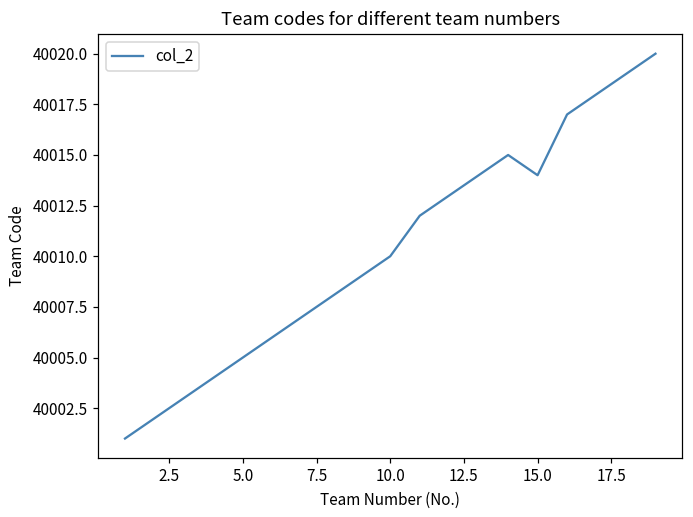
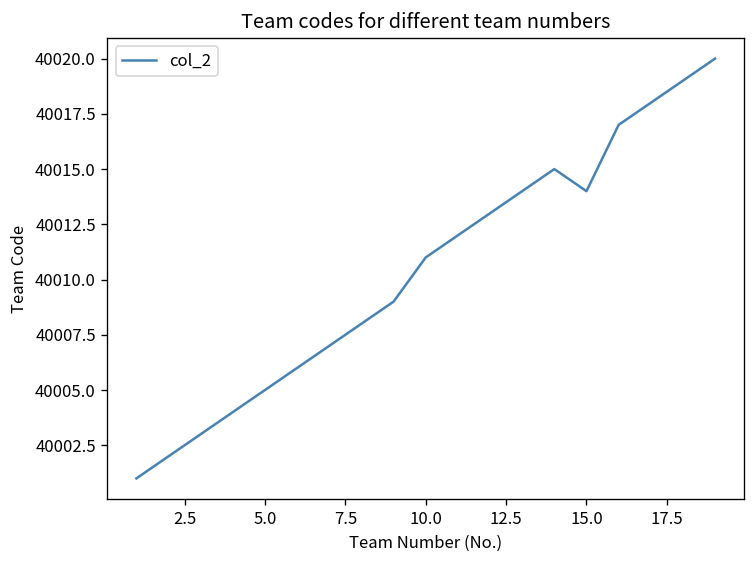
10.0: 40010 -> 40011
